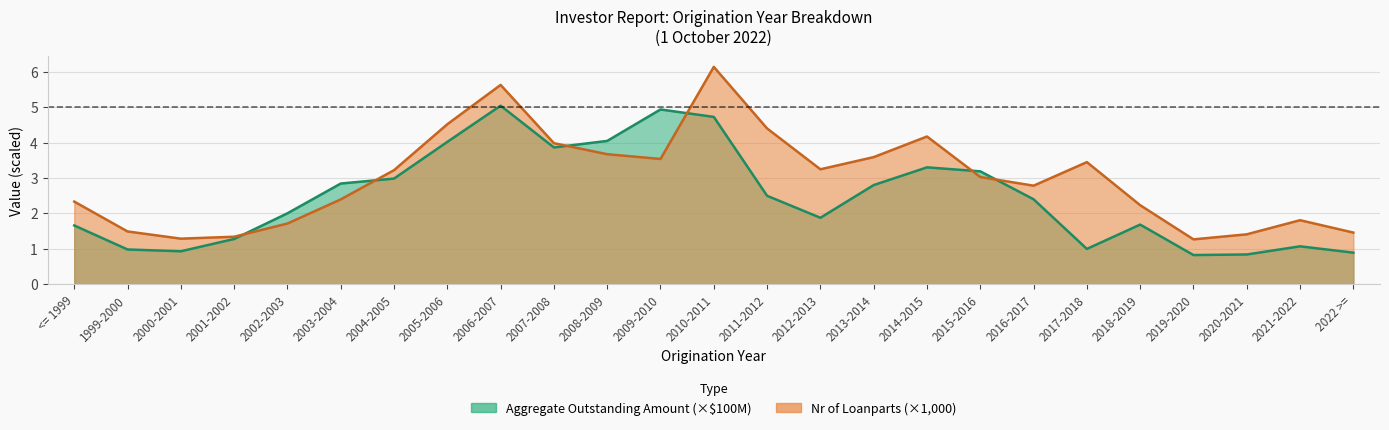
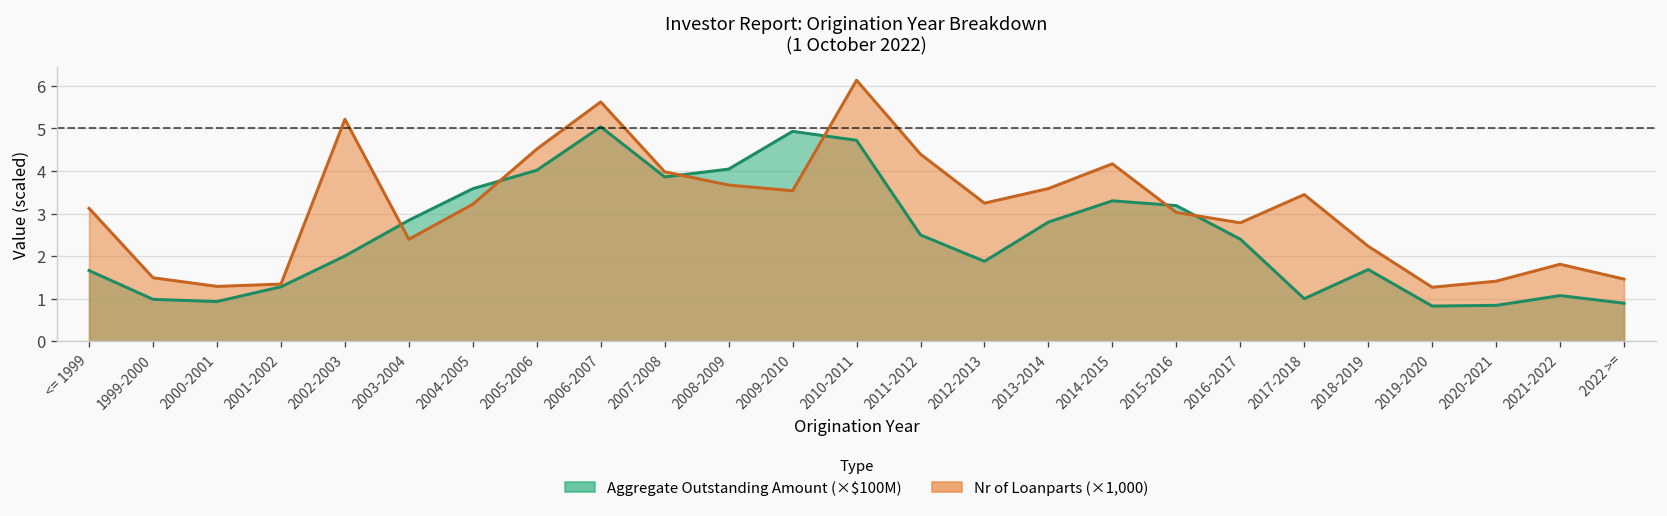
Nr of Loanparts (×1,000), <= 1999: 2.3 -> 3.1
Nr of Loanparts (×1,000), 2002-2003: 1.7 -> 5.2
Aggregate Outstanding Amount (×$100M), 2004-2005: 3.0 -> 3.6
